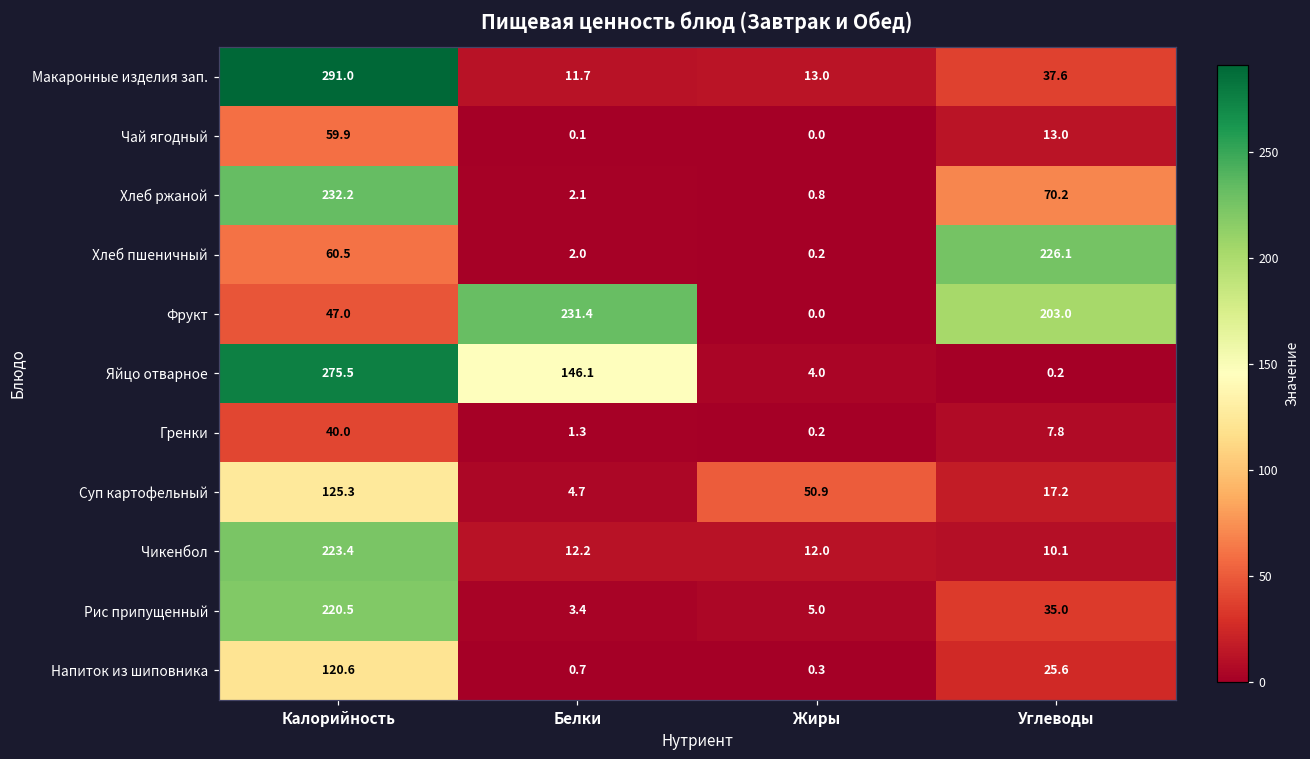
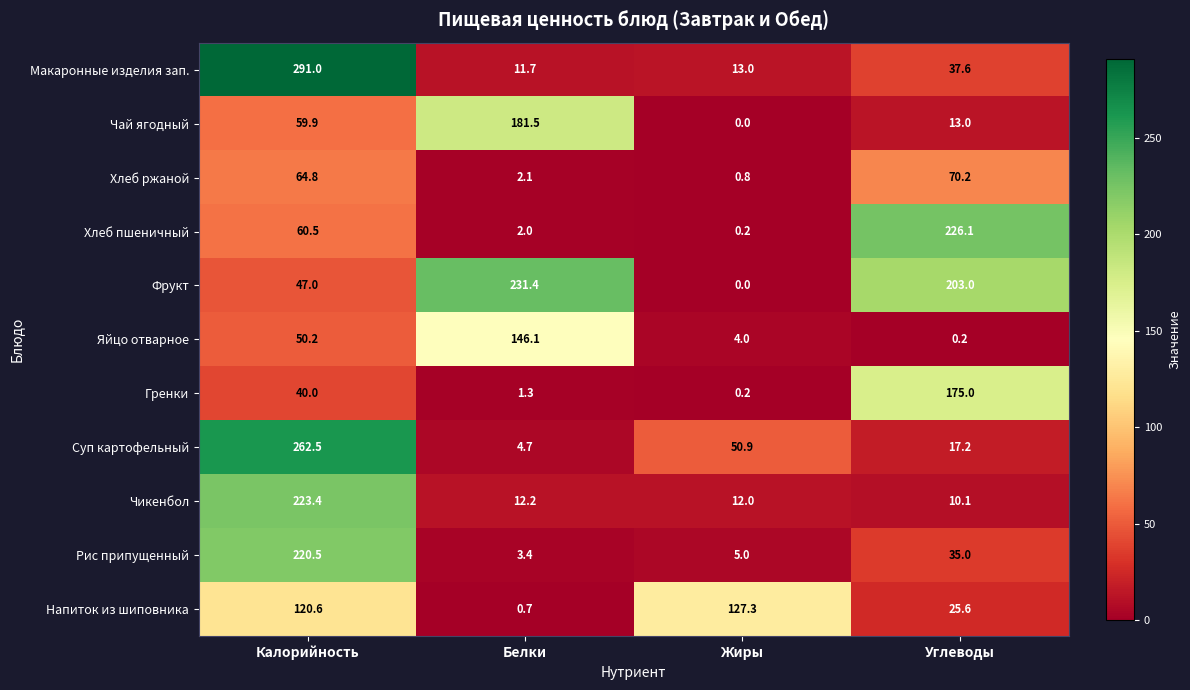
Чай ягодный, Белки: 0.1 -> 181.5
Хлеб ржаной, Калорийность: 232.2 -> 64.8
Яйцо отварное, Калорийность: 275.5 -> 50.2
Гренки, Углеводы: 7.8 -> 175.0
Суп картофельный, Калорийность: 125.3 -> 262.5
Напиток из шиповника, Жиры: 0.3 -> 127.3
